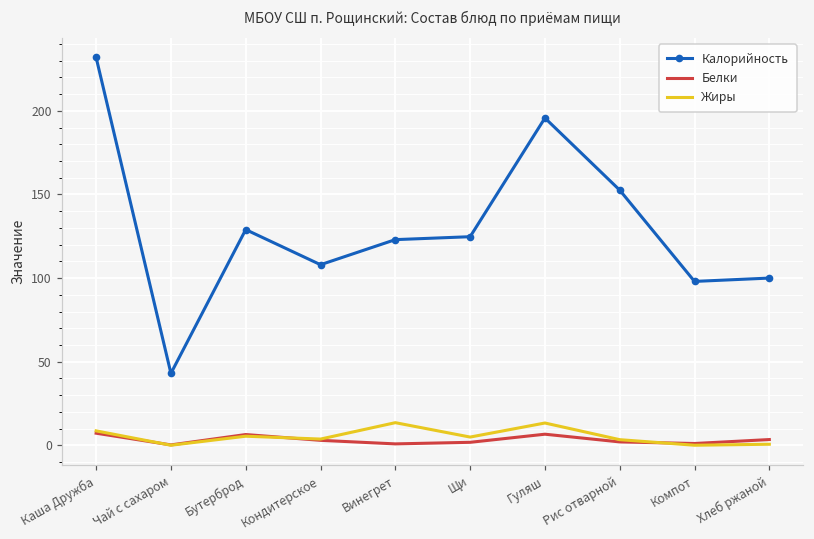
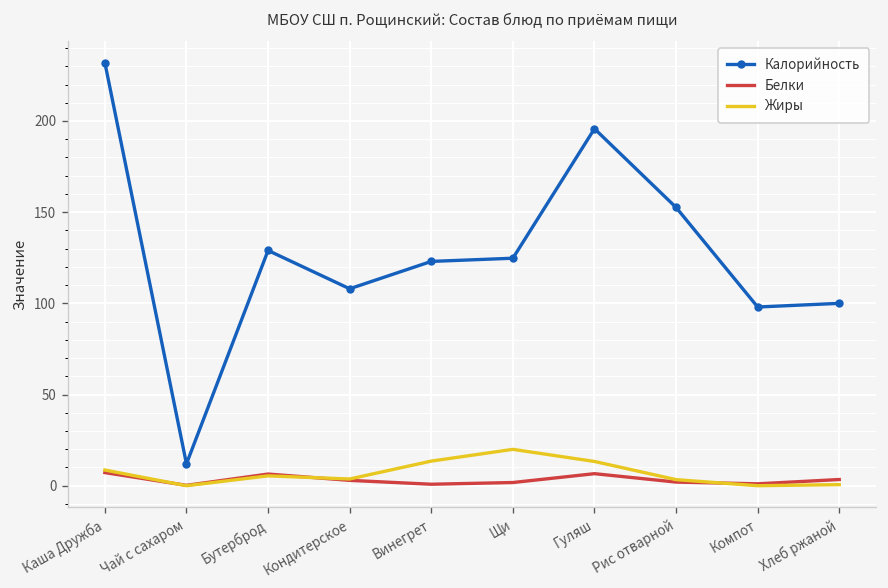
Калорийность, Чай с сахаром: 43 -> 12
Жиры, Щи: 5 -> 20
